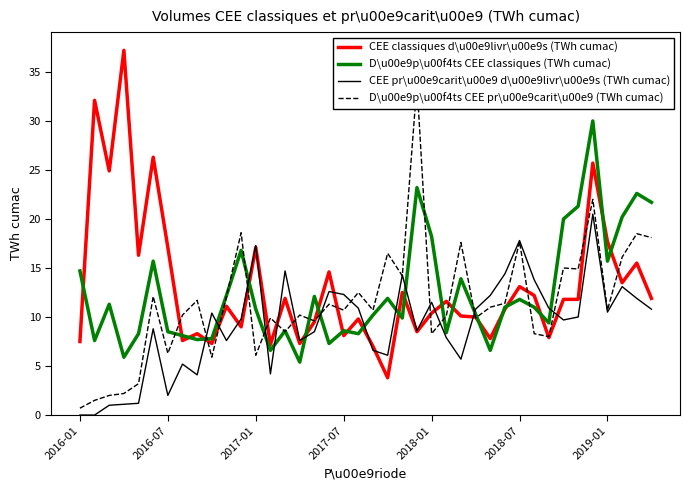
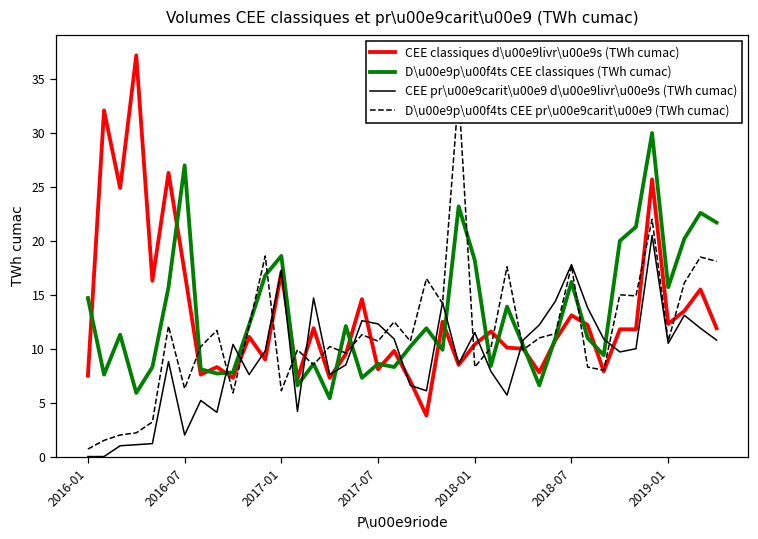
D\u00e9p\u00f4ts CEE classiques (TWh cumac), 2016-07: 9 -> 27
D\u00e9p\u00f4ts CEE classiques (TWh cumac), 2017-01: 11 -> 19
D\u00e9p\u00f4ts CEE classiques (TWh cumac), 2018-07: 12 -> 16
CEE classiques d\u00e9livr\u00e9s (TWh cumac), 2019-01: 18 -> 12
